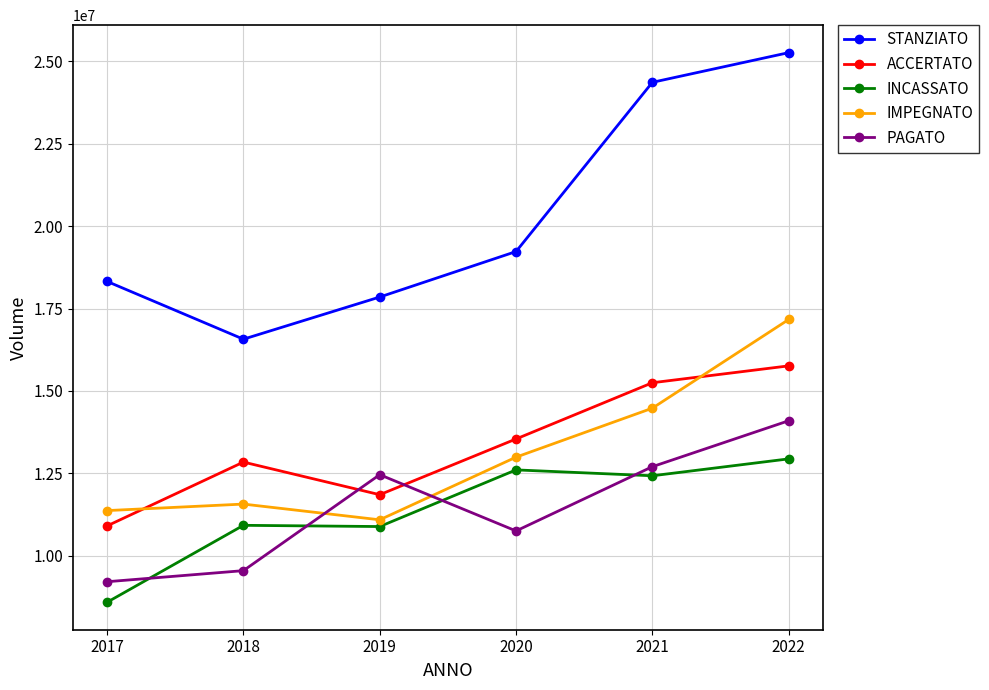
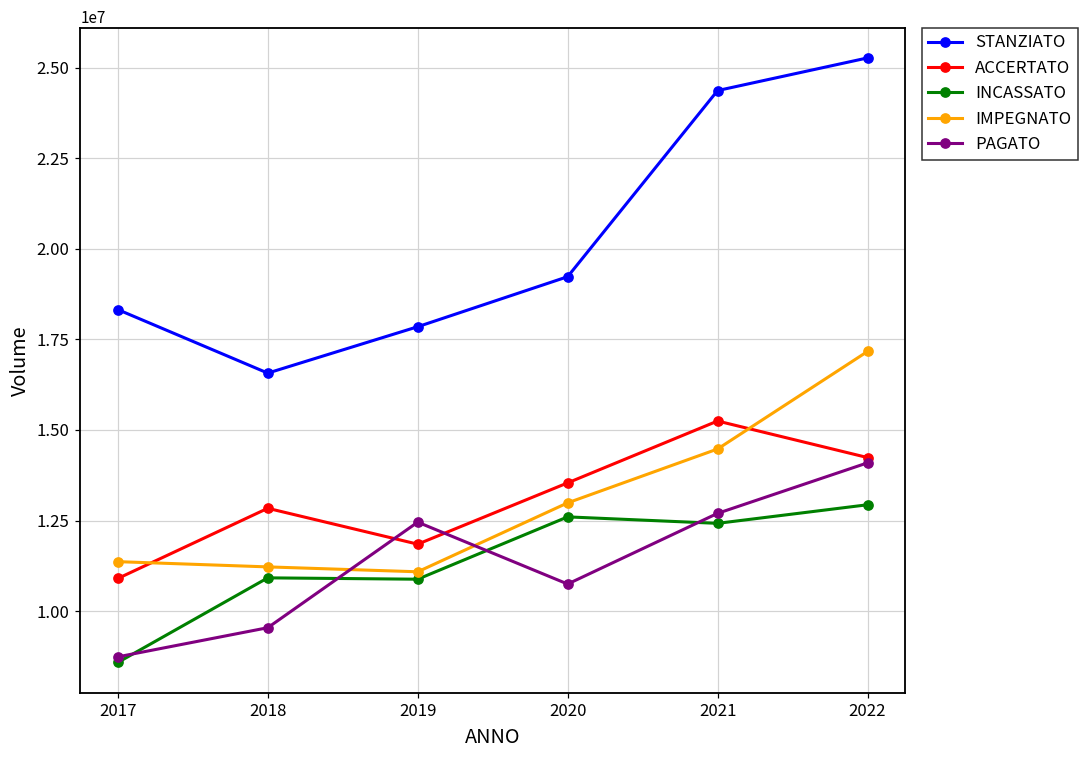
PAGATO, 2017: 9200000 -> 8700000
IMPEGNATO, 2018: 11600000 -> 11200000
ACCERTATO, 2022: 15800000 -> 14200000
